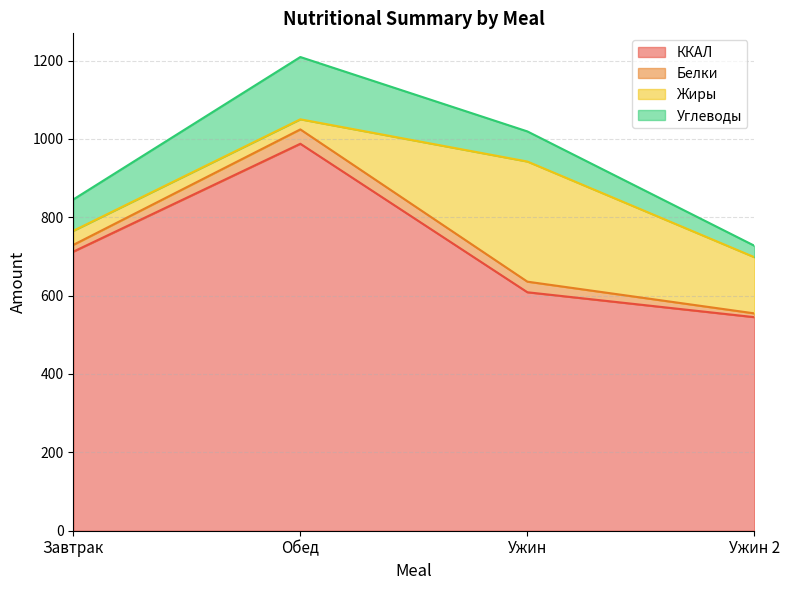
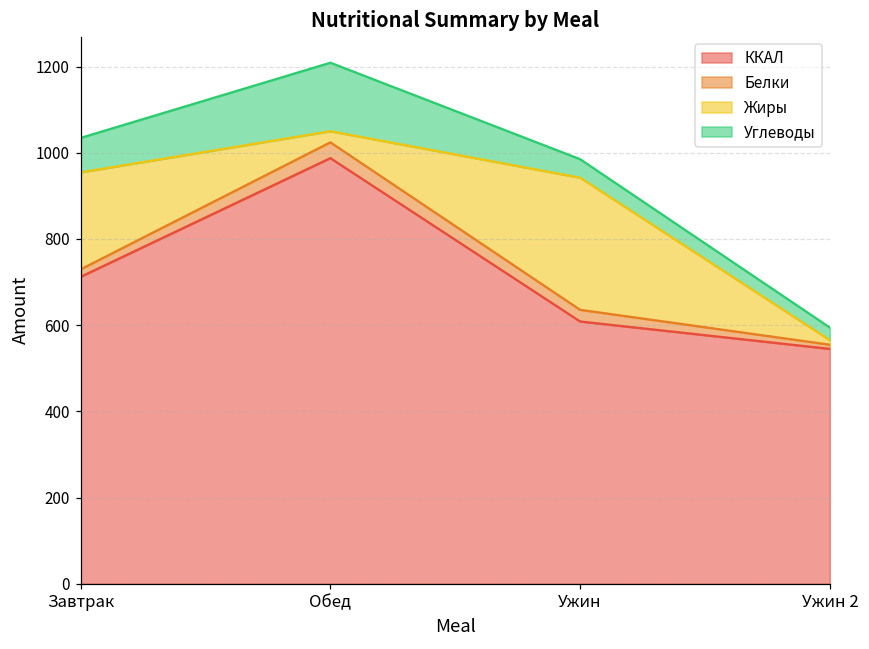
Жиры, Завтрак: 40 -> 230
Углеводы, Ужин: 80 -> 40
Жиры, Ужин 2: 140 -> 10
